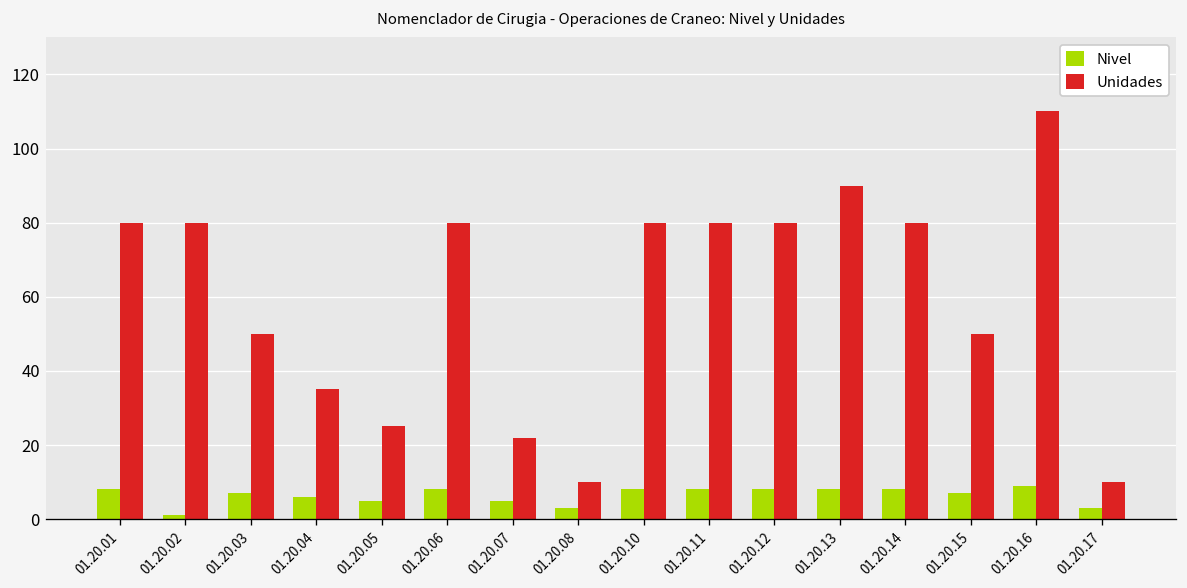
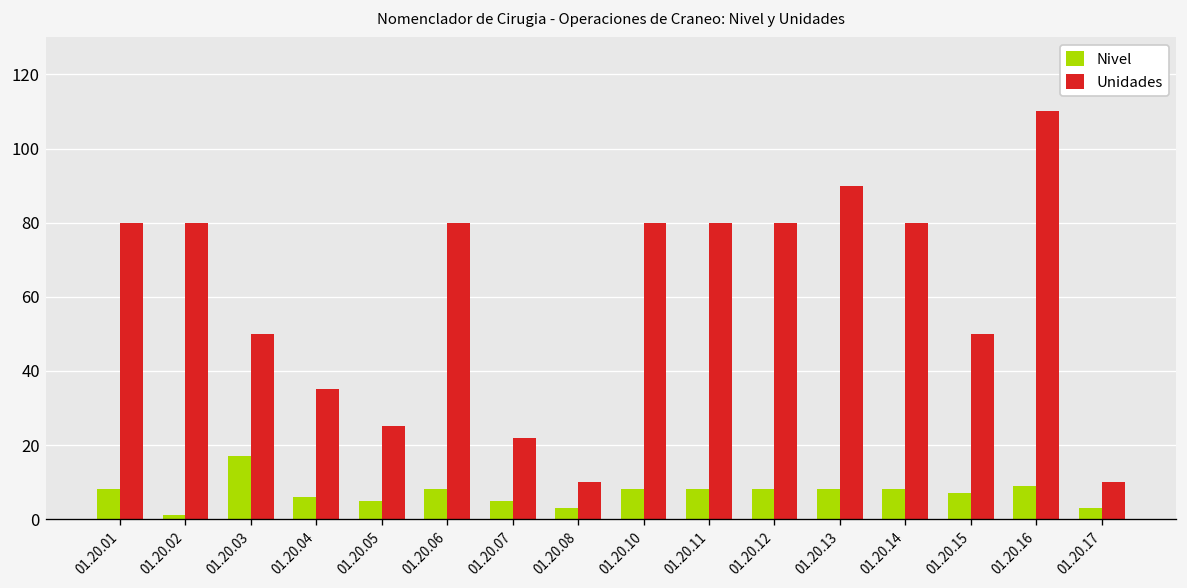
Nivel, 01.20.03: 7 -> 17
